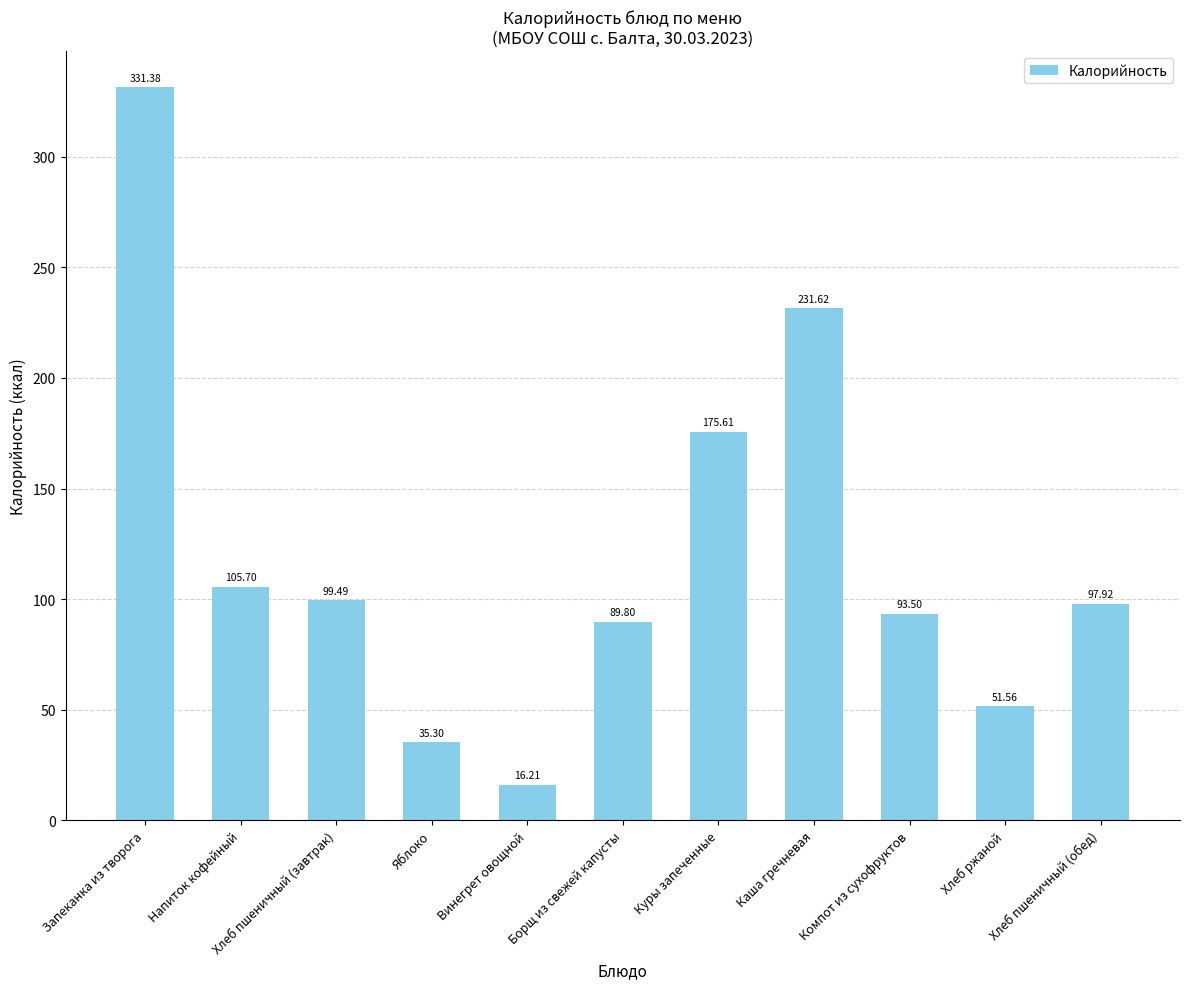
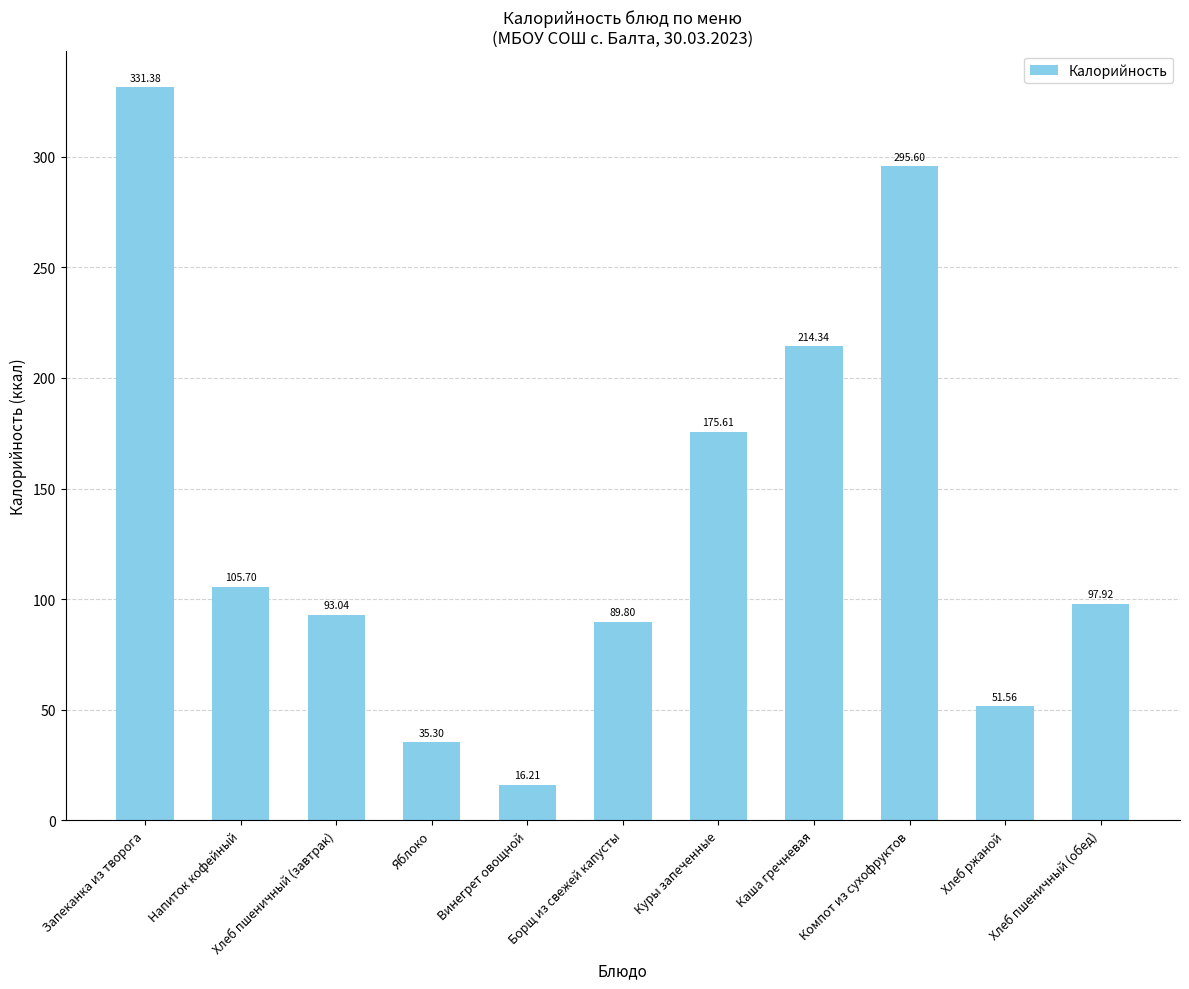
Хлеб пшеничный (завтрак): 99.49 -> 93.04
Каша гречневая: 231.62 -> 214.34
Компот из сухофруктов: 93.50 -> 295.60
